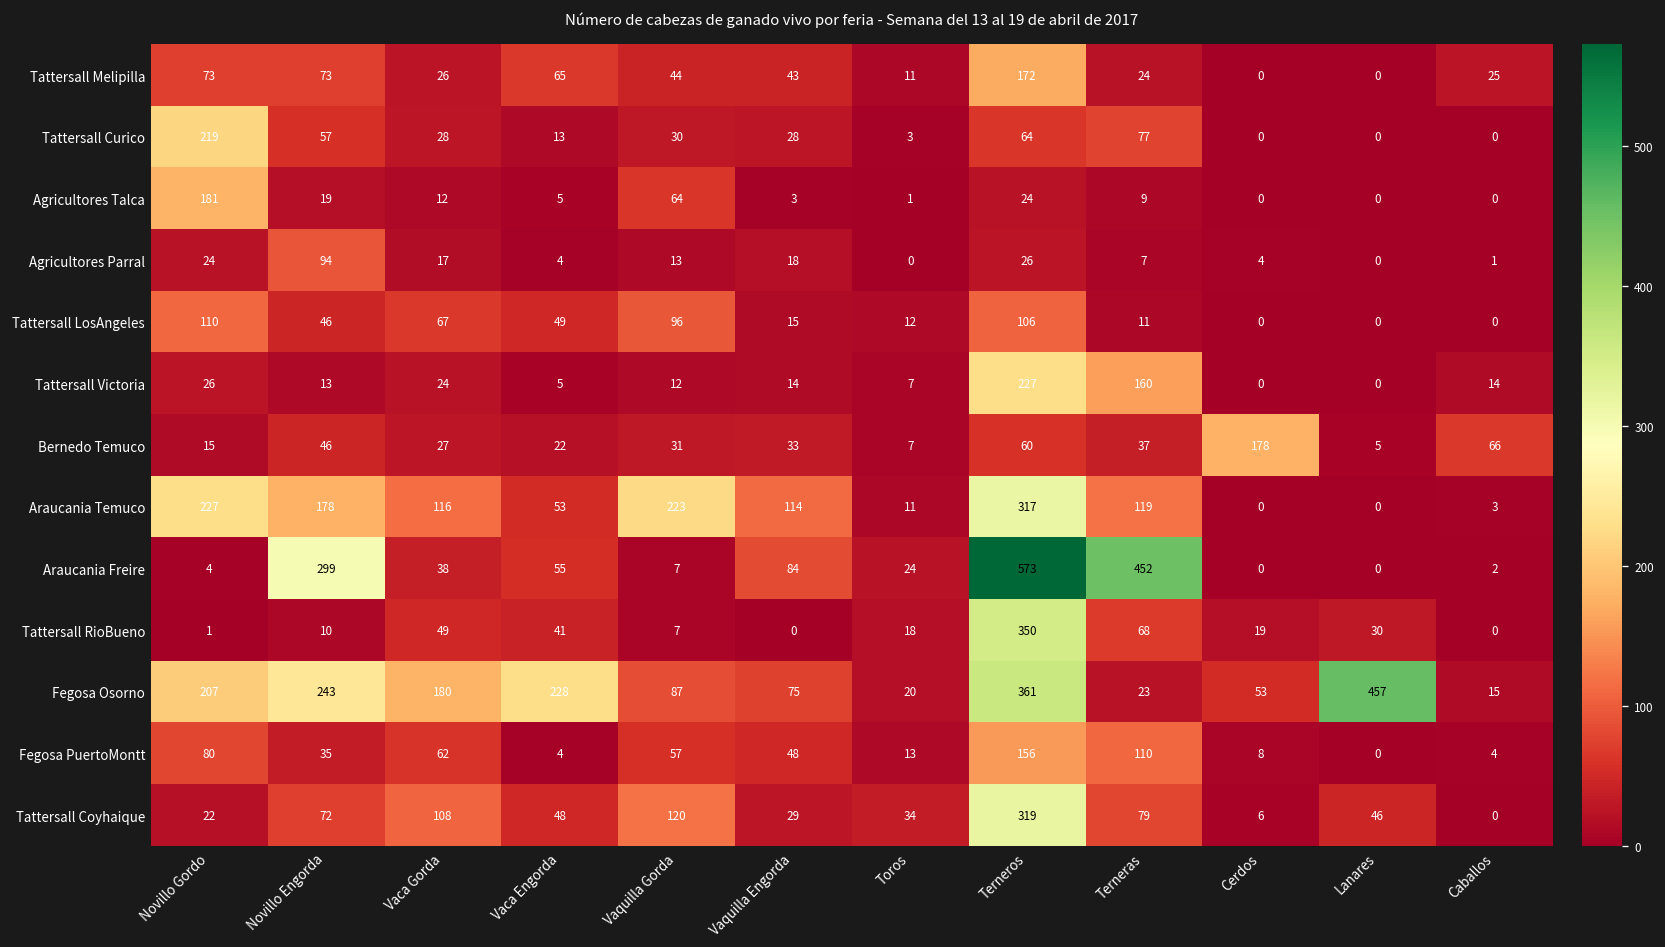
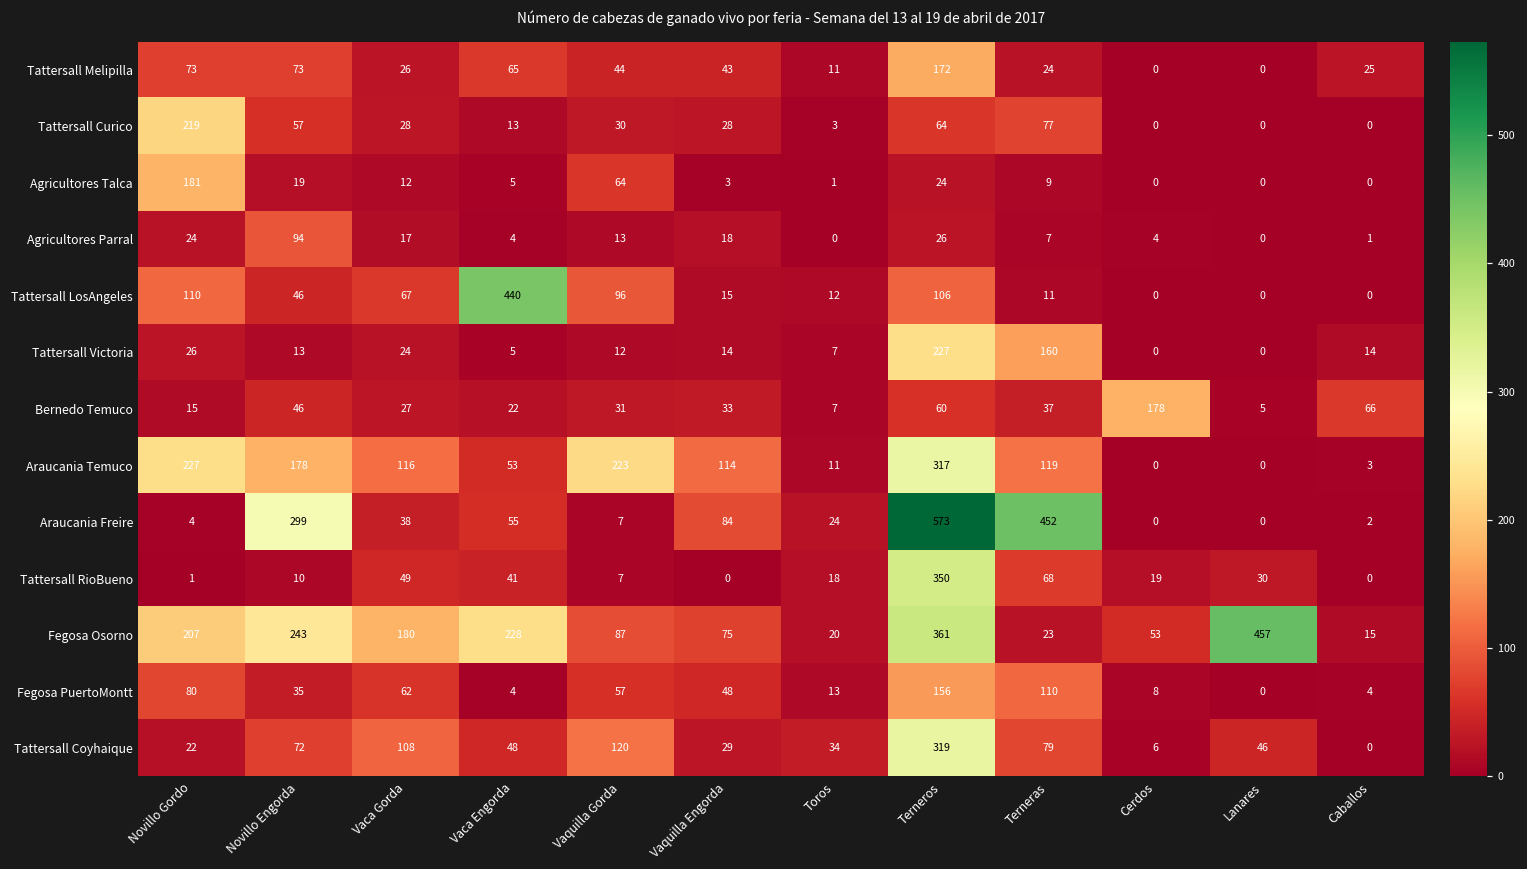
Tattersall LosAngeles, Vaca Engorda: 49 -> 440
